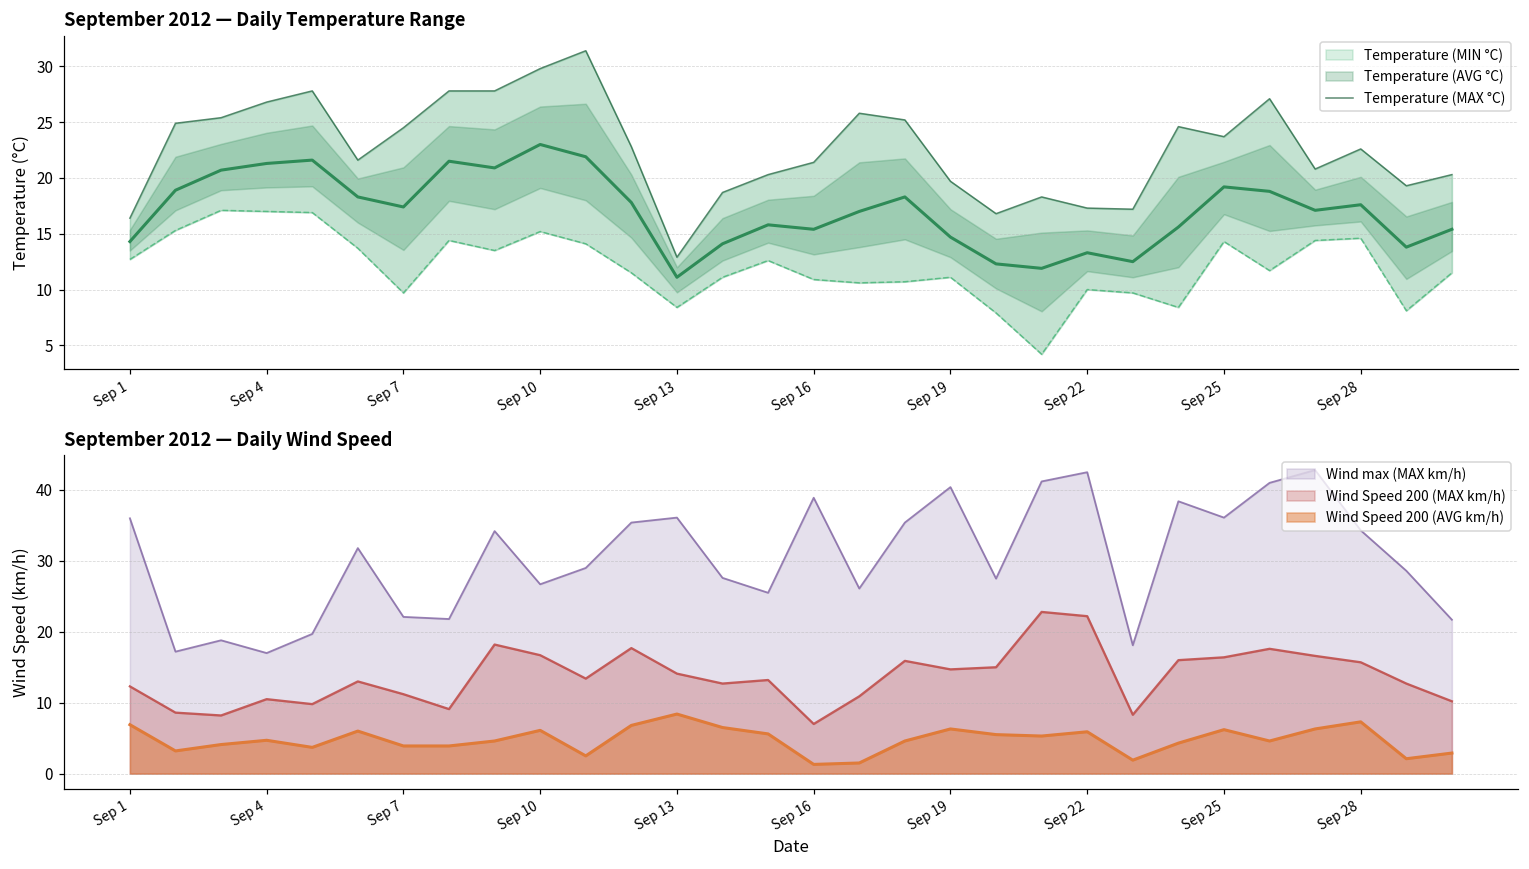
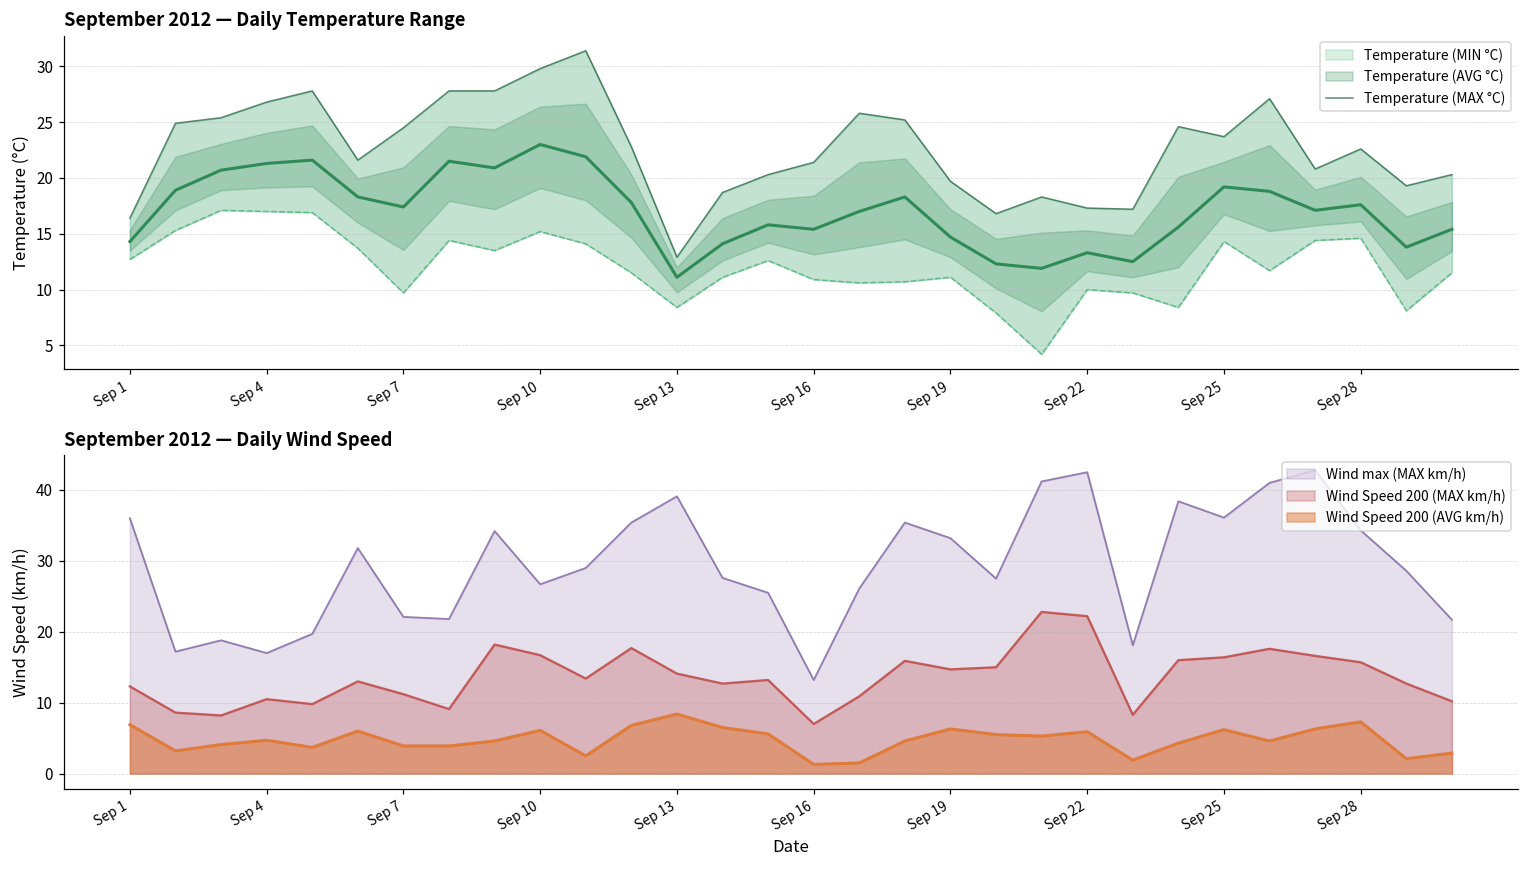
September 2012 — Daily Wind Speed, Wind max (MAX km/h), Sep 13: 36 -> 39
September 2012 — Daily Wind Speed, Wind max (MAX km/h), Sep 16: 39 -> 13
September 2012 — Daily Wind Speed, Wind max (MAX km/h), Sep 19: 40 -> 33
